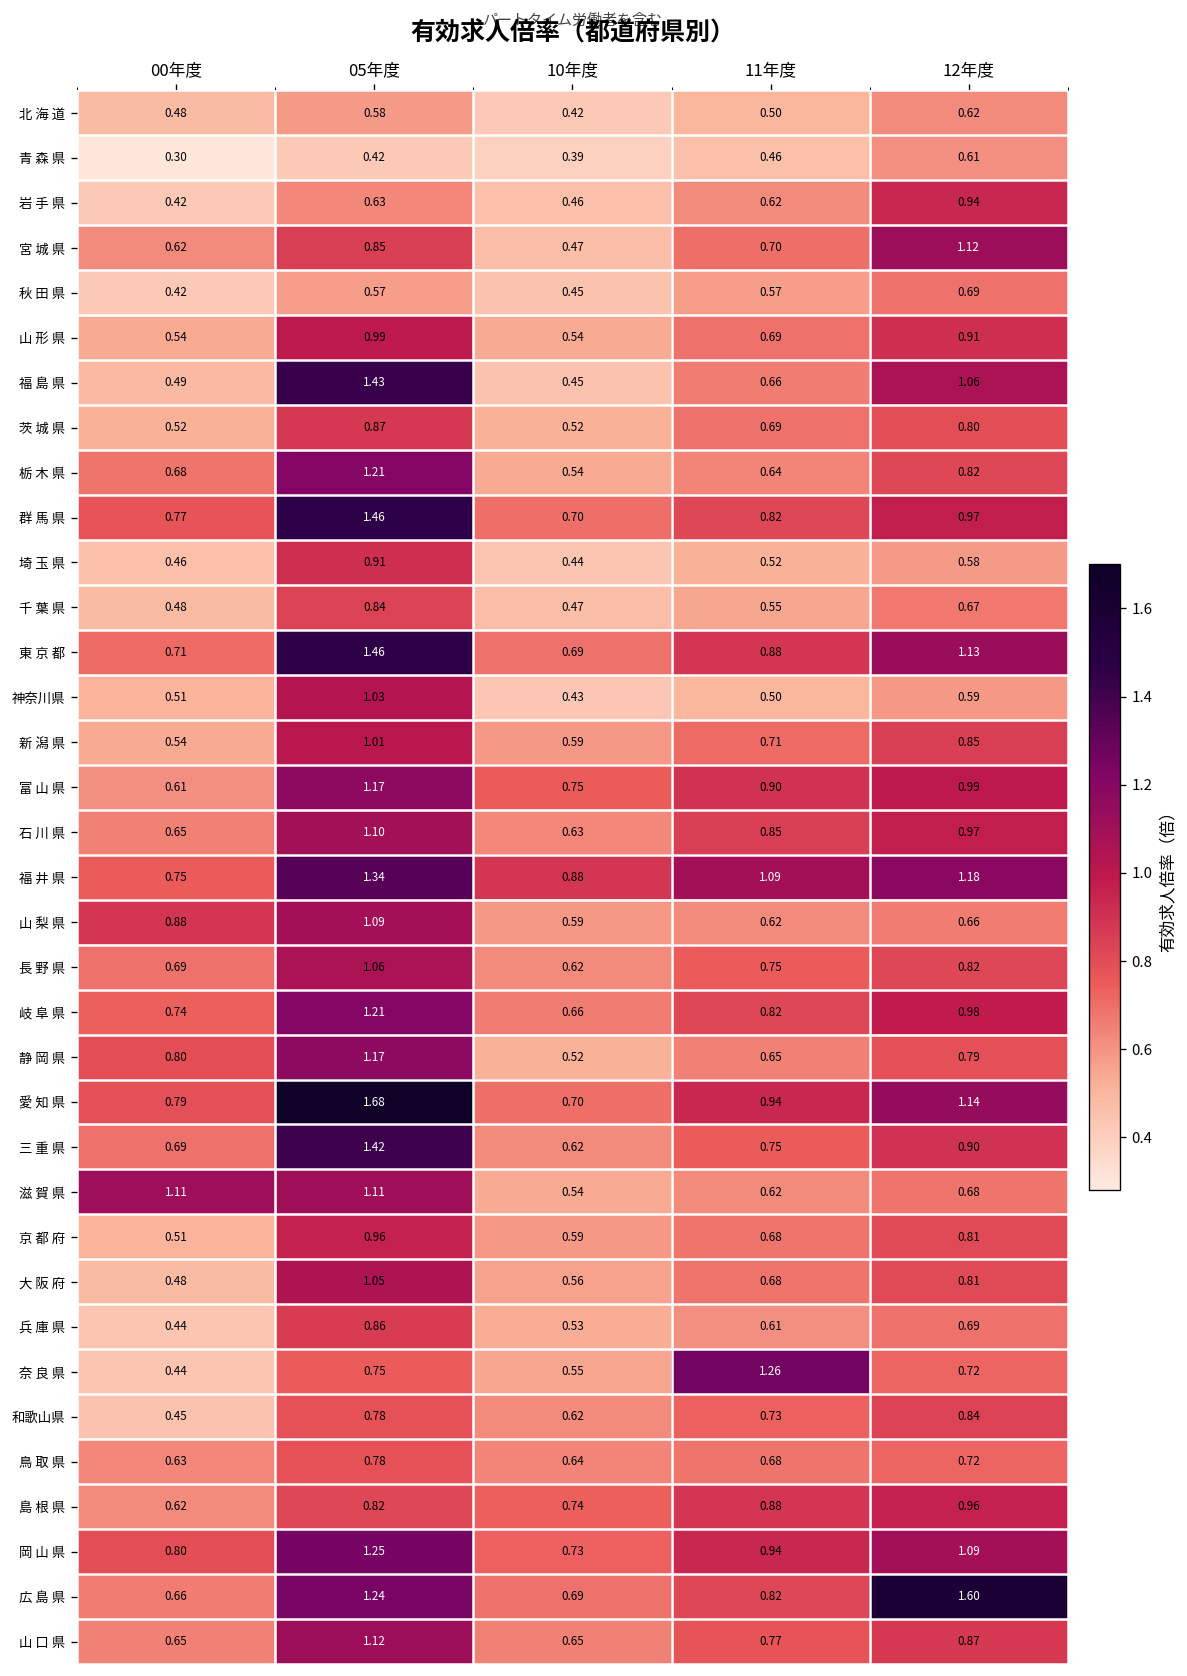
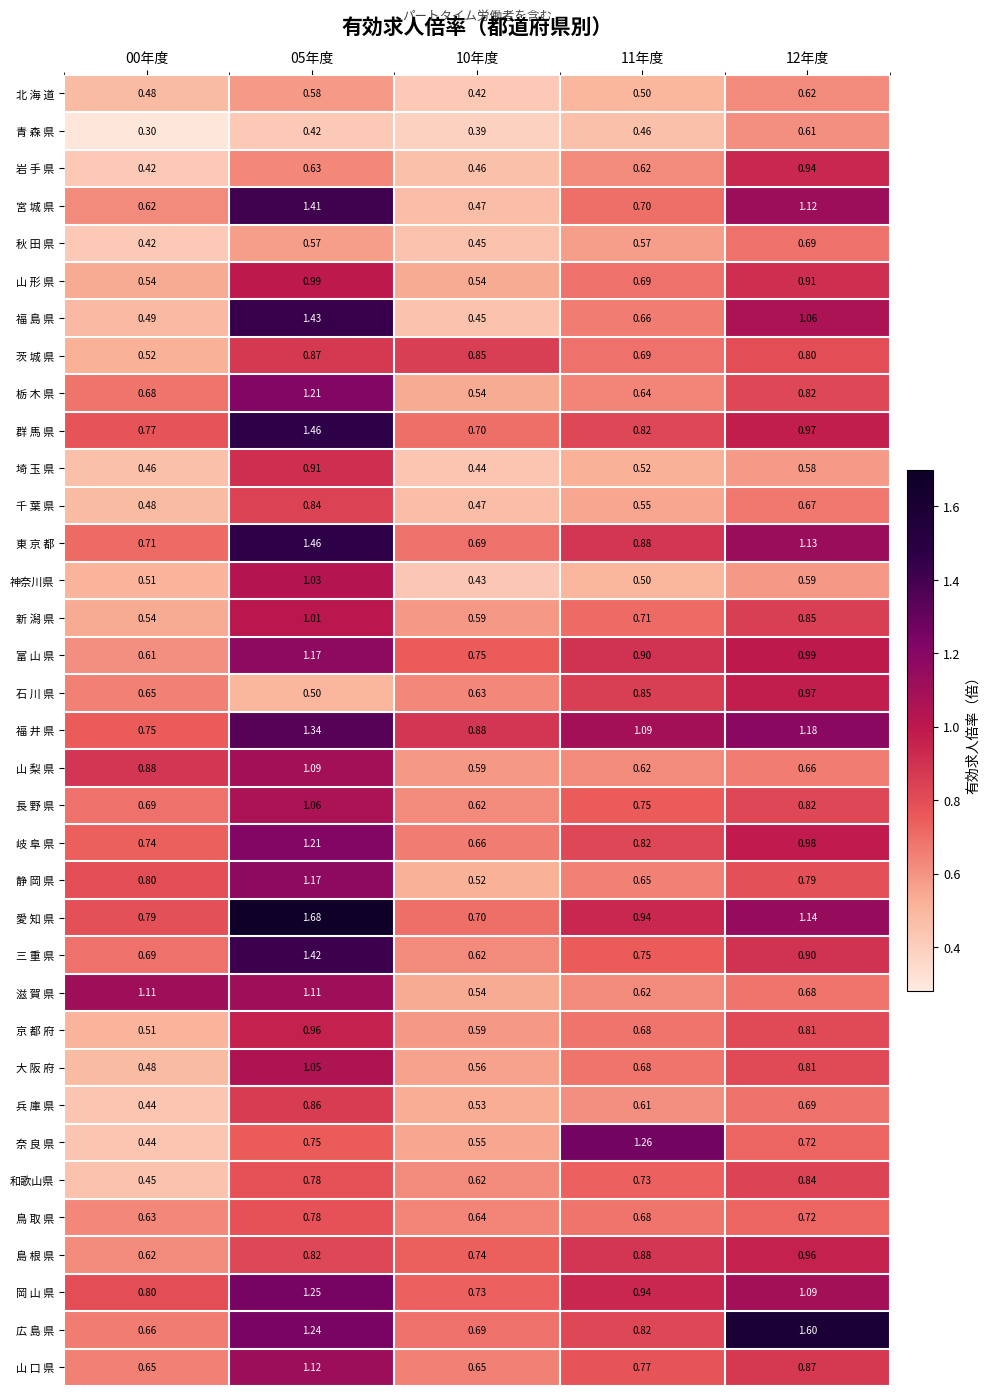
宮 城 県, 05年度: 0.85 -> 1.41
茨 城 県, 10年度: 0.52 -> 0.85
石 川 県, 05年度: 1.10 -> 0.50
